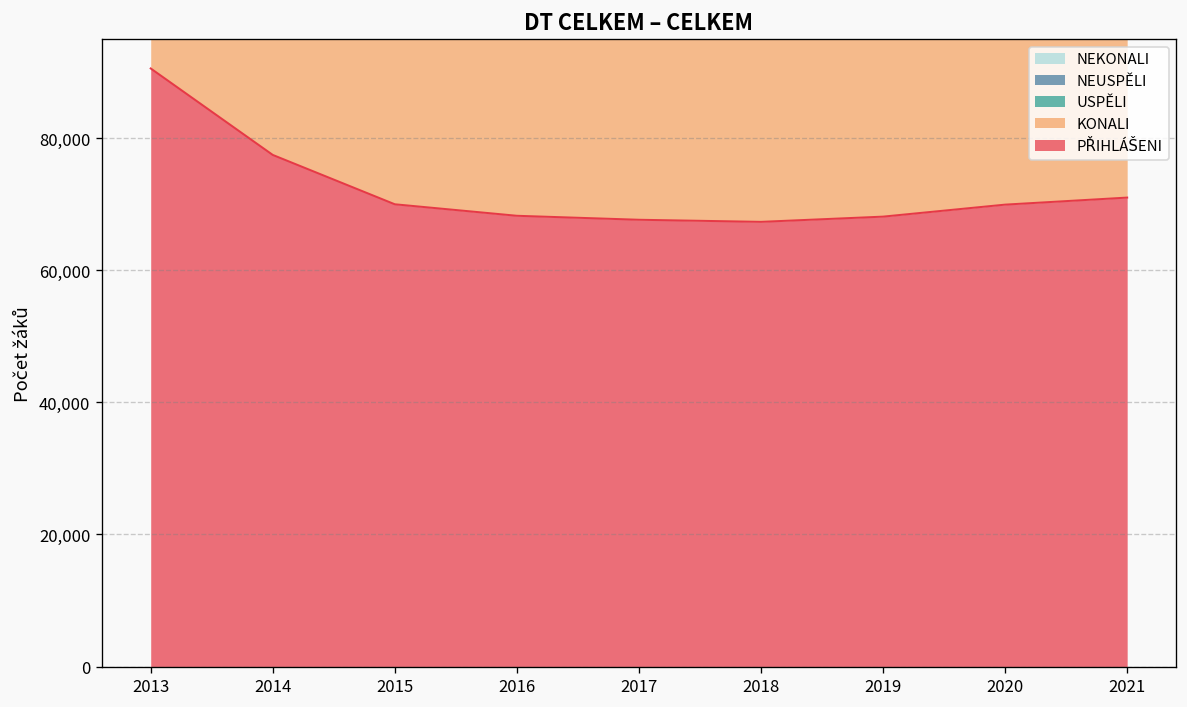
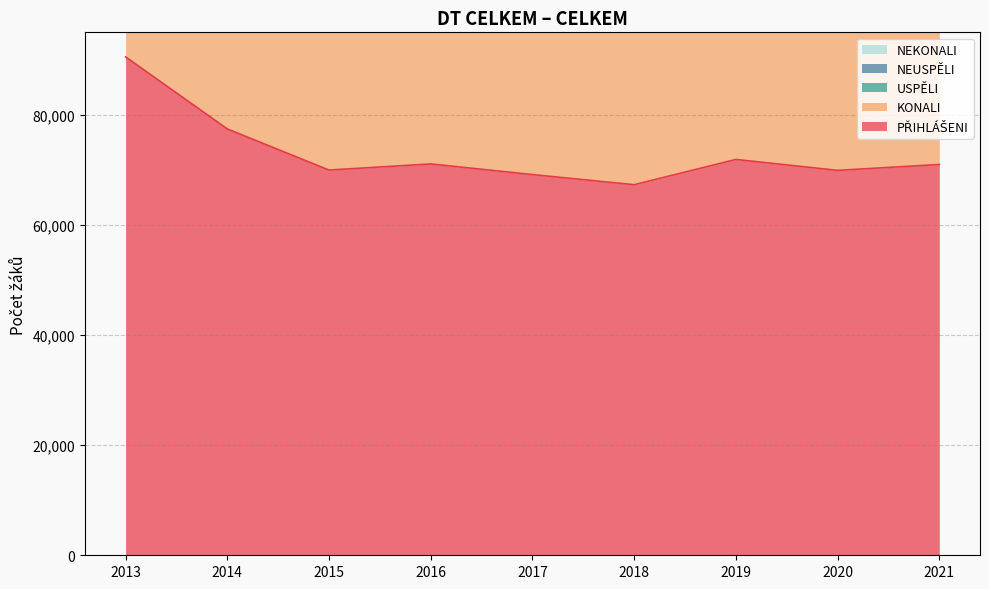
PŘIHLÁŠENI, 2016: 68,000 -> 71,000
PŘIHLÁŠENI, 2017: 68,000 -> 69,000
PŘIHLÁŠENI, 2019: 68,000 -> 72,000
